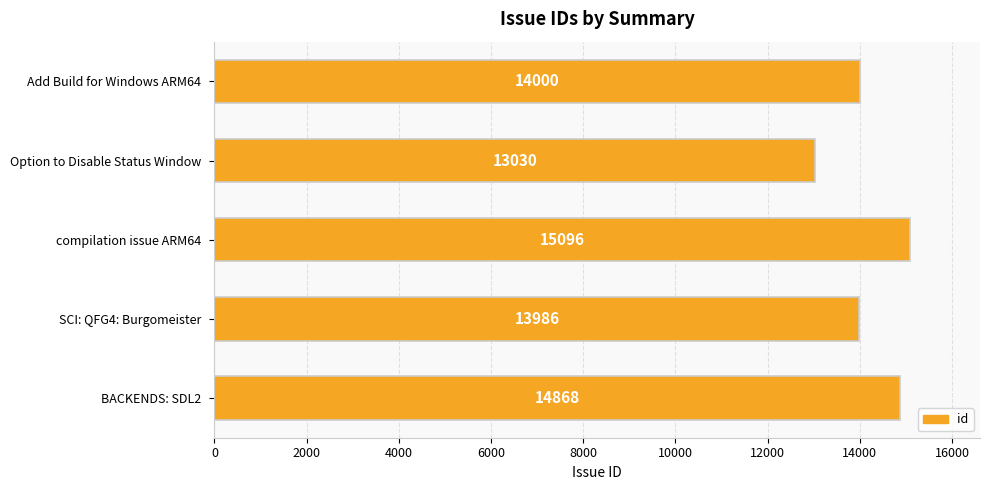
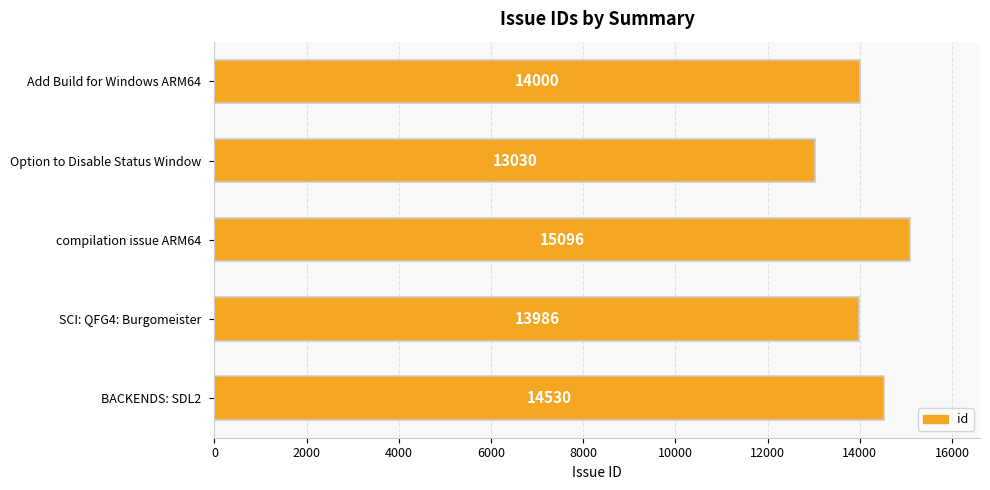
BACKENDS: SDL2: 14868 -> 14530
